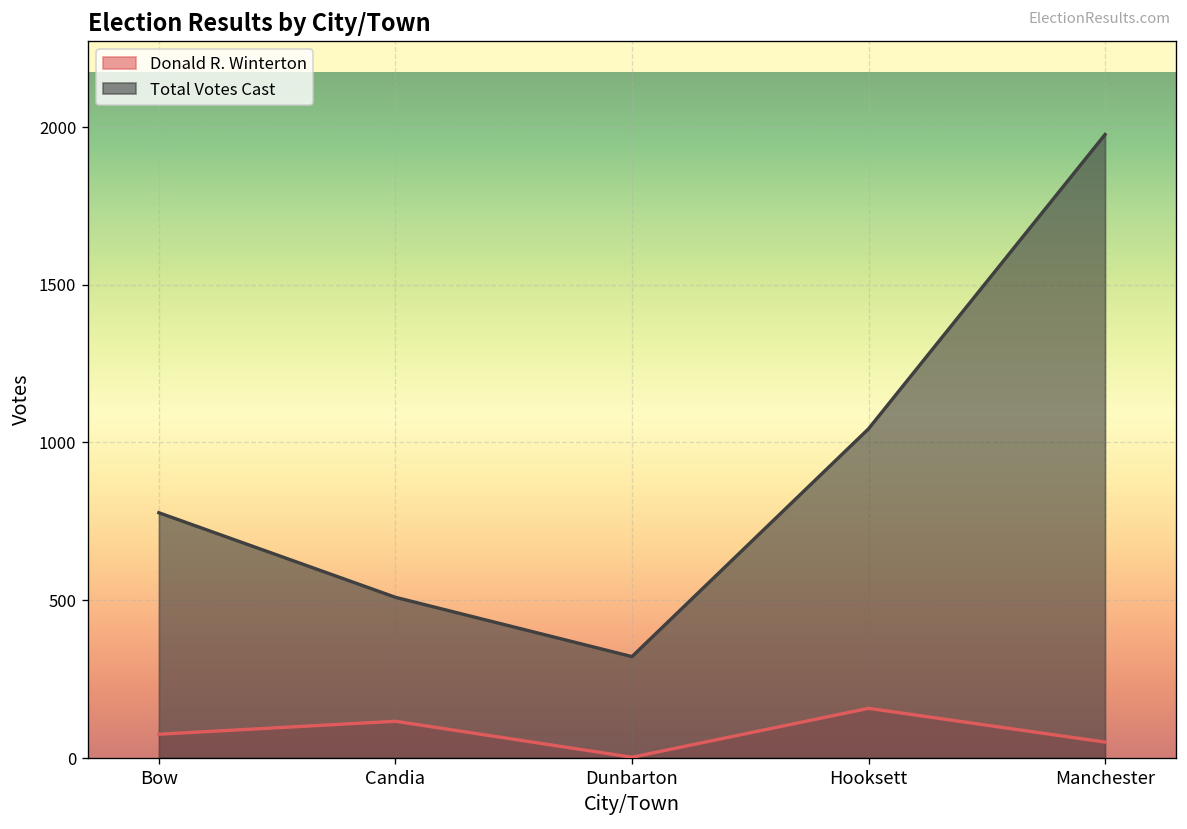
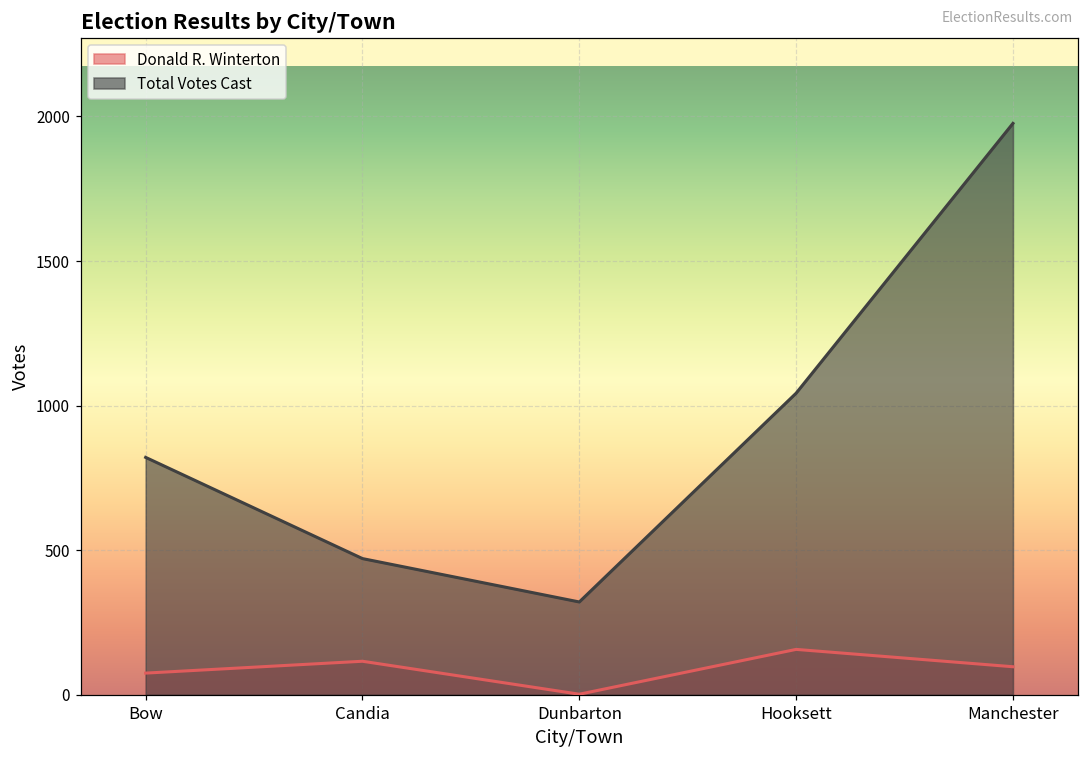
Total Votes Cast, Bow: 780 -> 820
Total Votes Cast, Candia: 510 -> 470
Donald R. Winterton, Manchester: 50 -> 100
